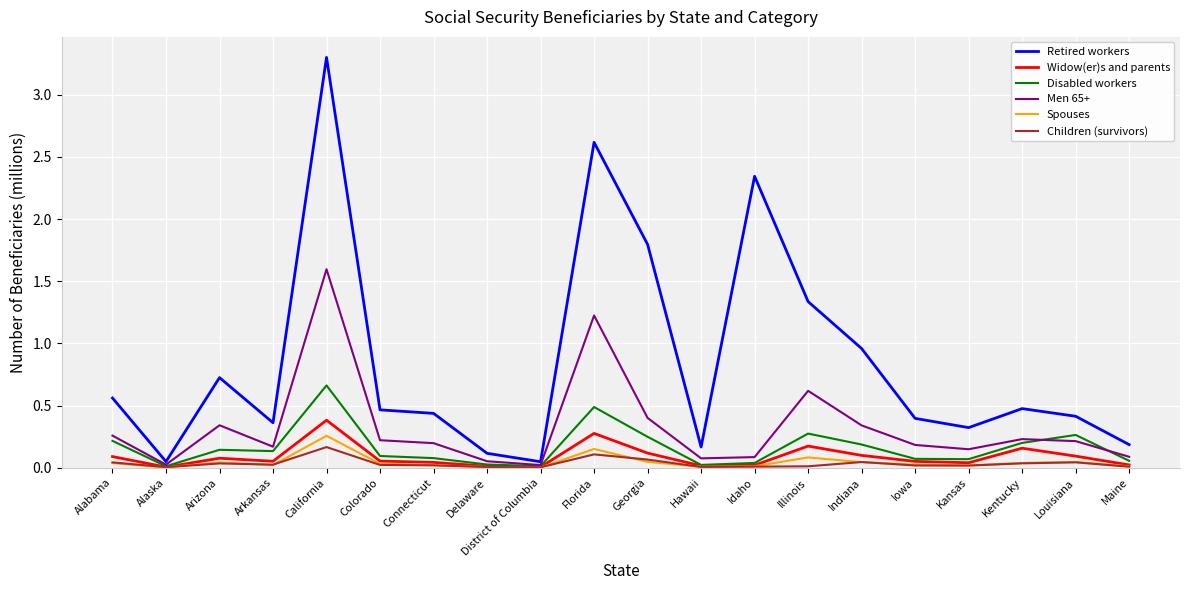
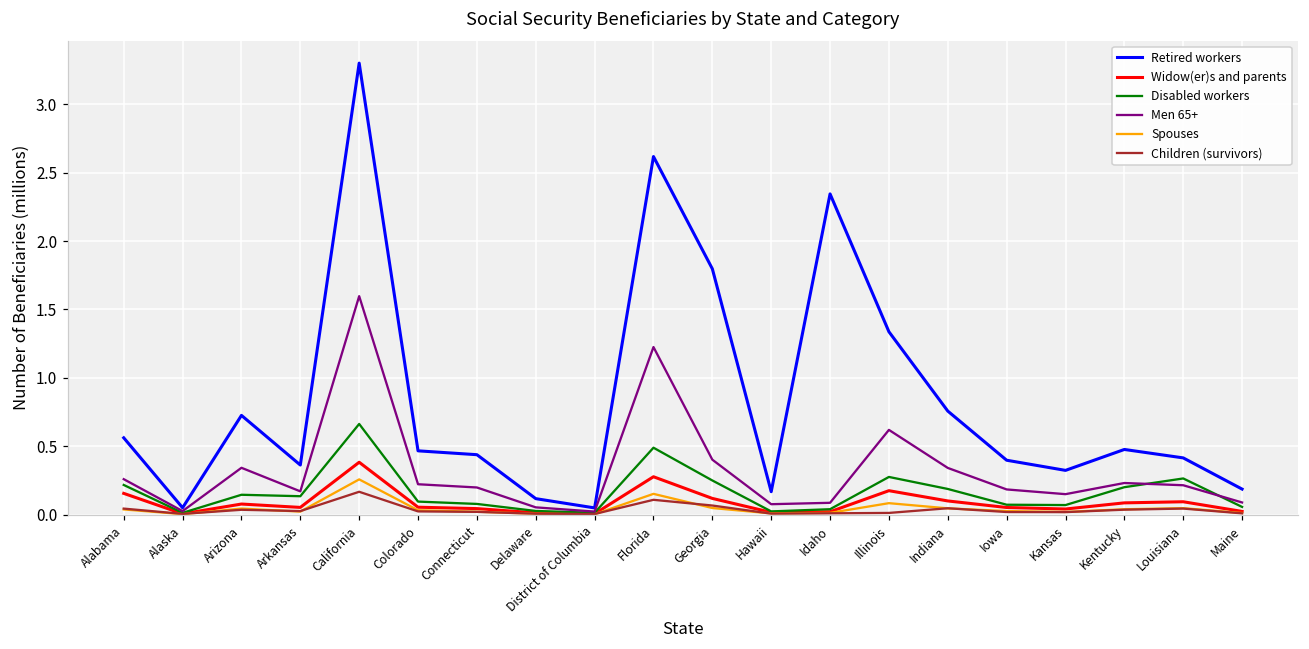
Widow(er)s and parents, Alabama: 0.09 -> 0.15
Retired workers, Indiana: 0.96 -> 0.76
Widow(er)s and parents, Kentucky: 0.16 -> 0.09
